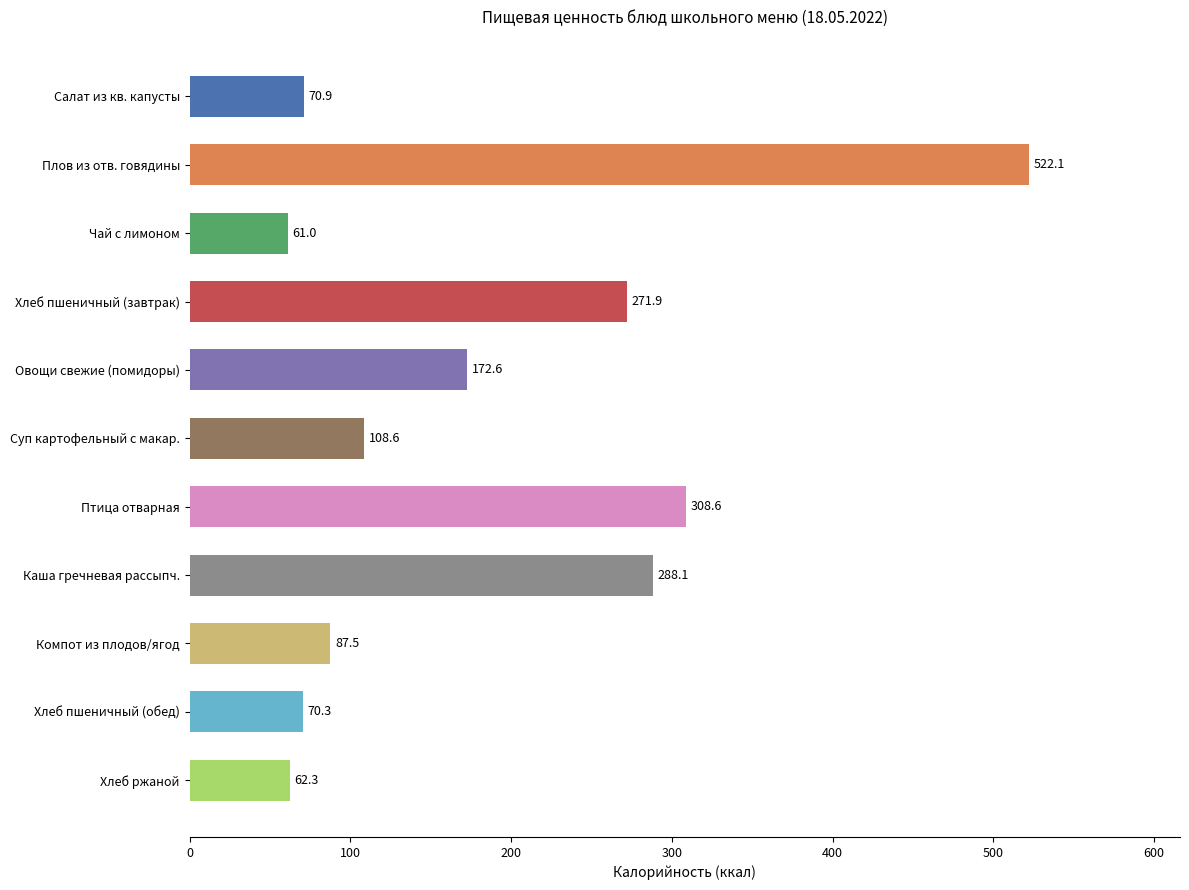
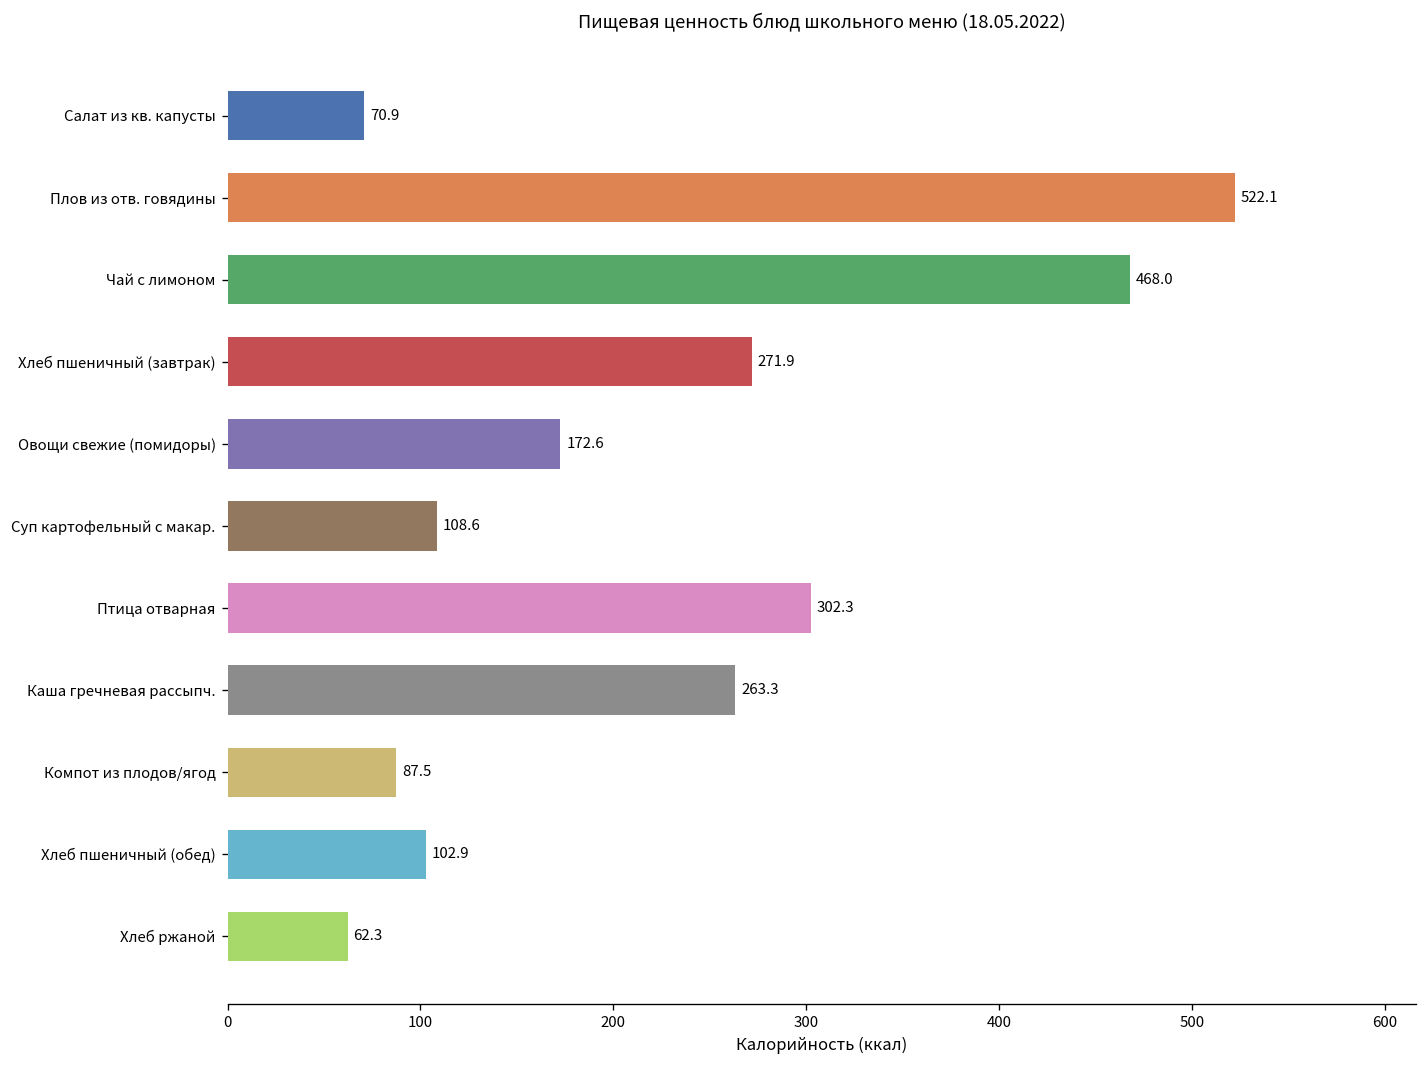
Чай с лимоном: 61.0 -> 468.0
Птица отварная: 308.6 -> 302.3
Каша гречневая рассыпч.: 288.1 -> 263.3
Хлеб пшеничный (обед): 70.3 -> 102.9
